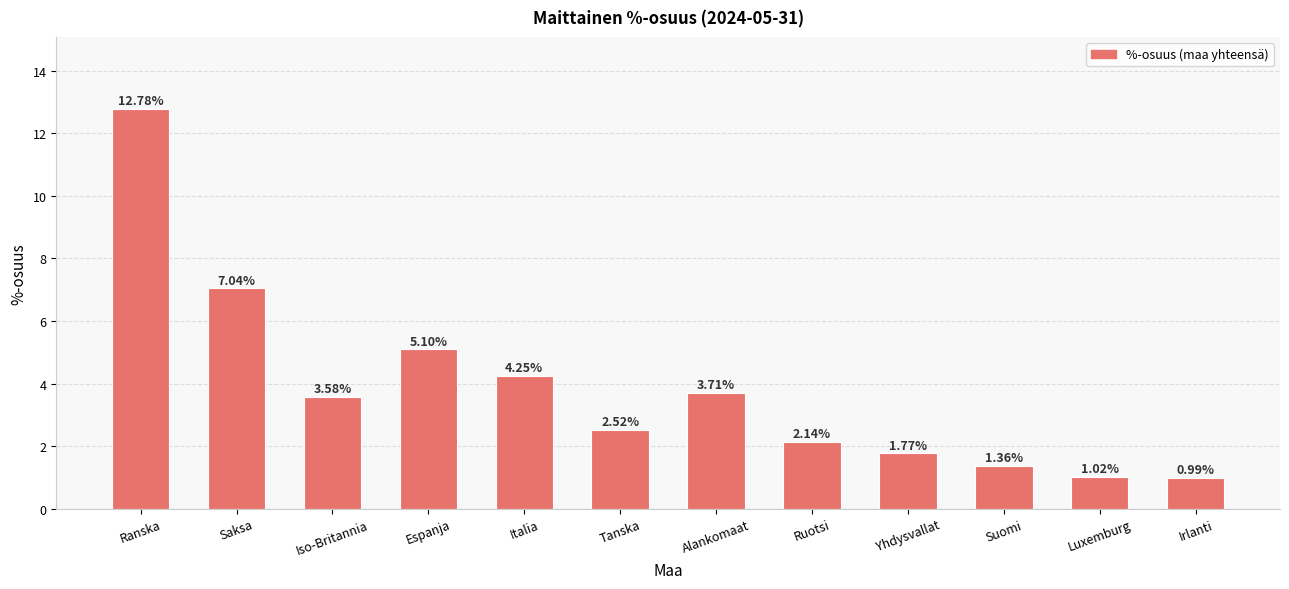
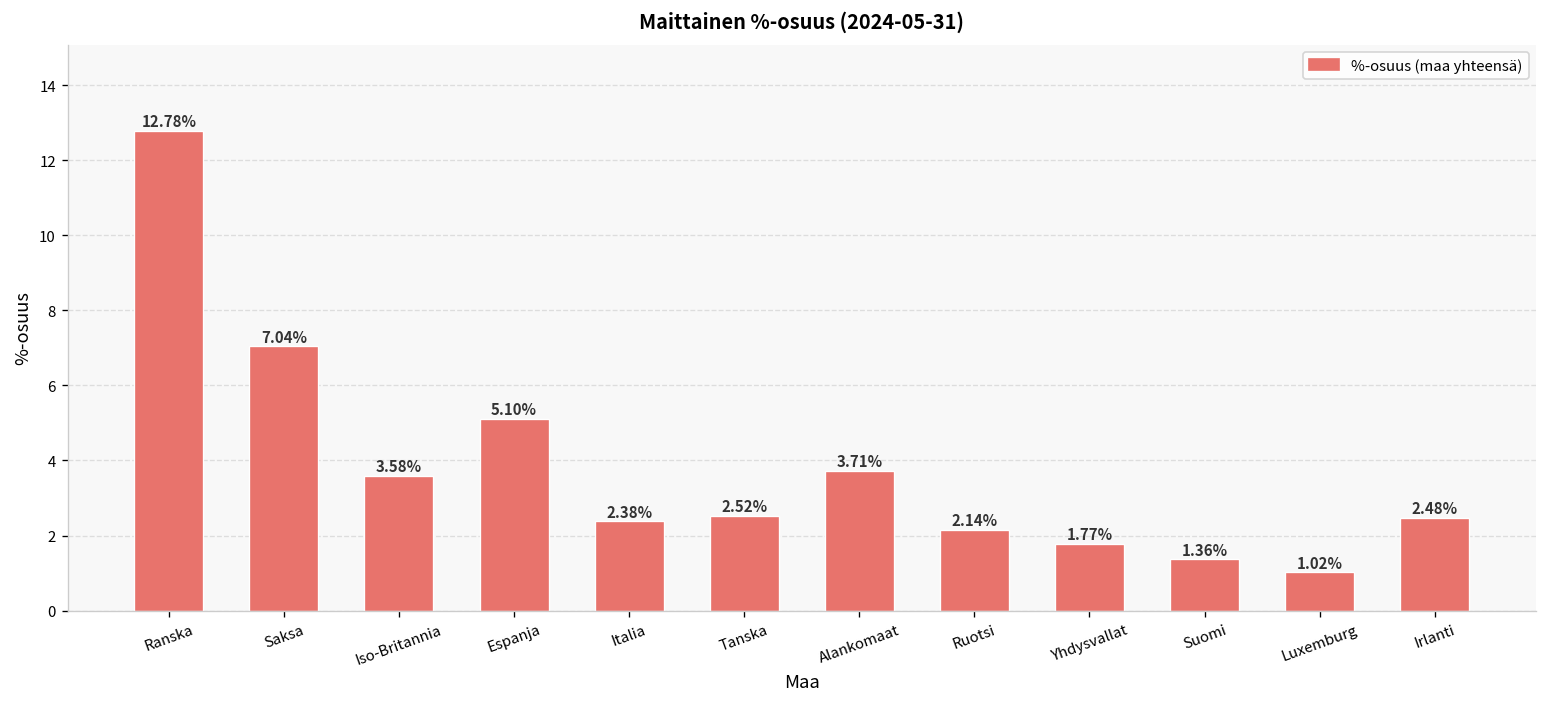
Italia: 4.25% -> 2.38%
Irlanti: 0.99% -> 2.48%
